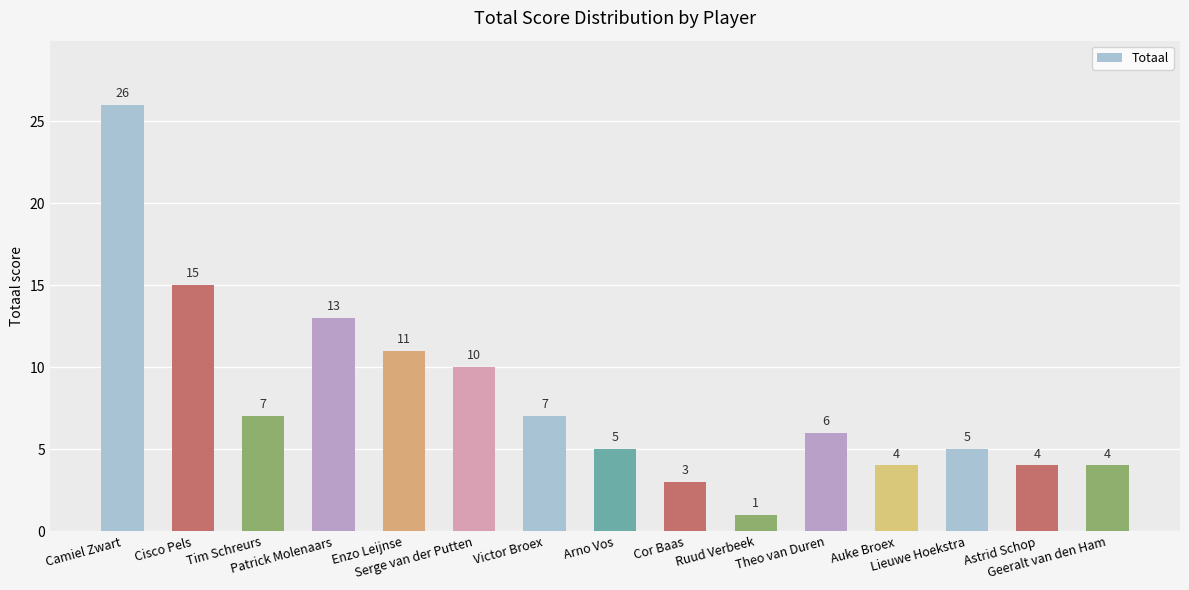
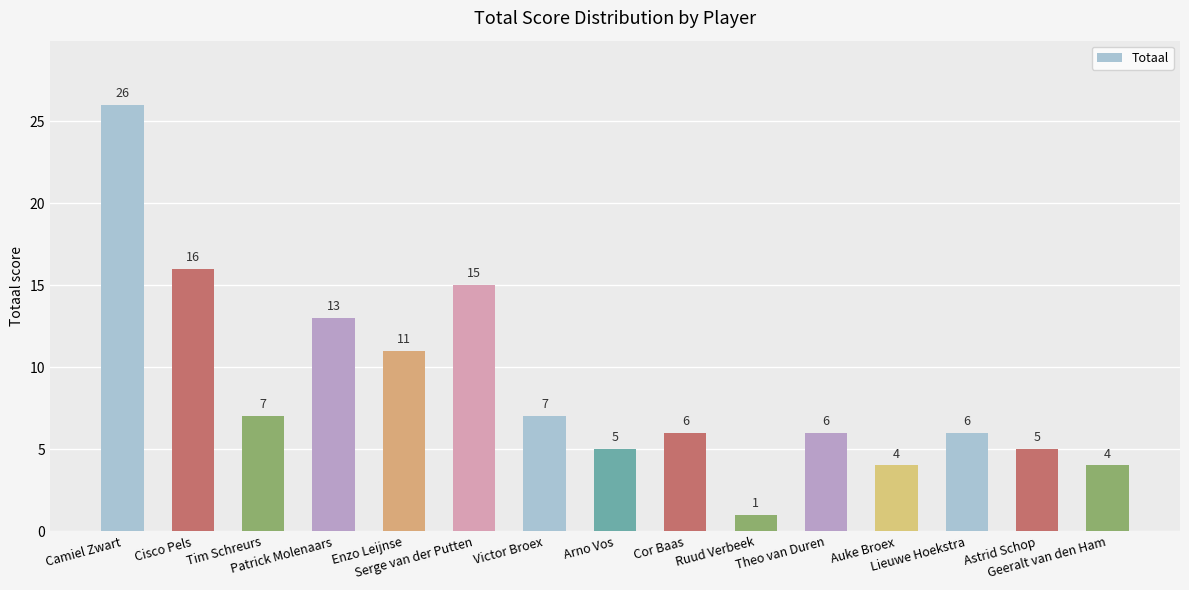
Cisco Pels: 15 -> 16
Serge van der Putten: 10 -> 15
Cor Baas: 3 -> 6
Lieuwe Hoekstra: 5 -> 6
Astrid Schop: 4 -> 5
